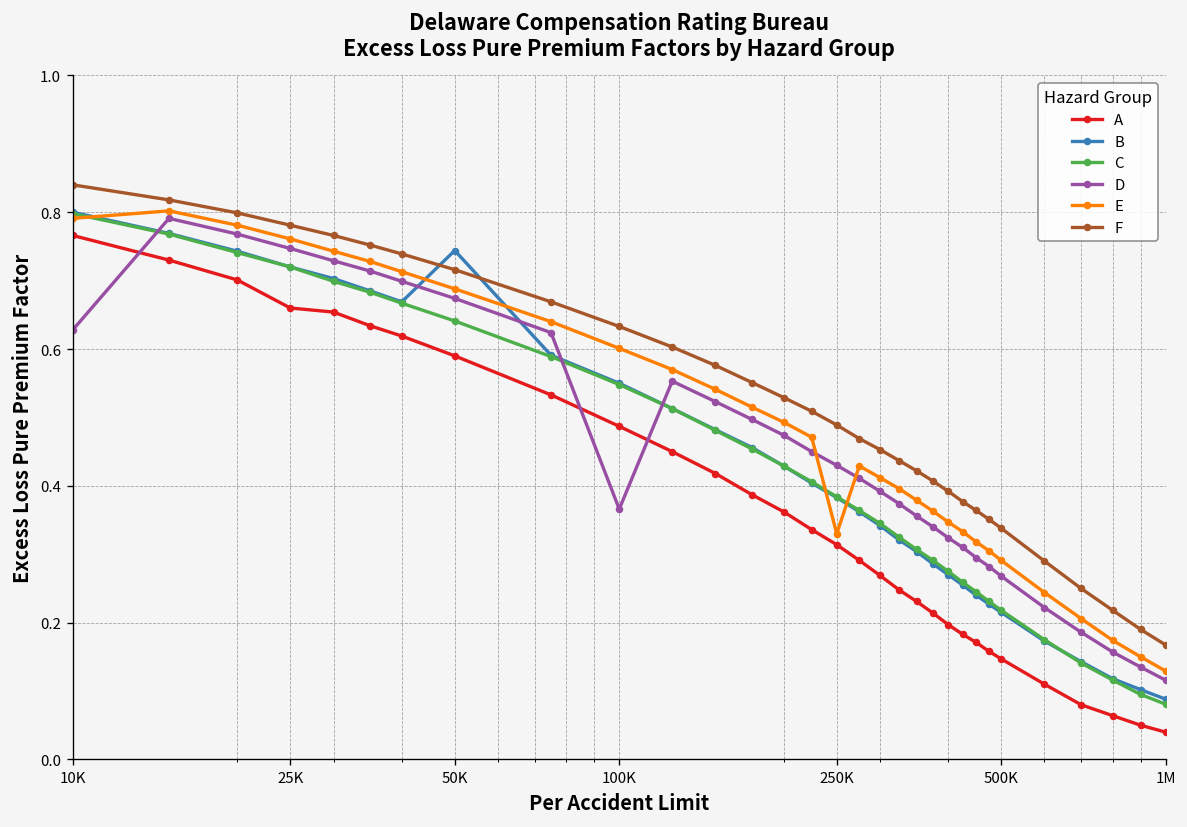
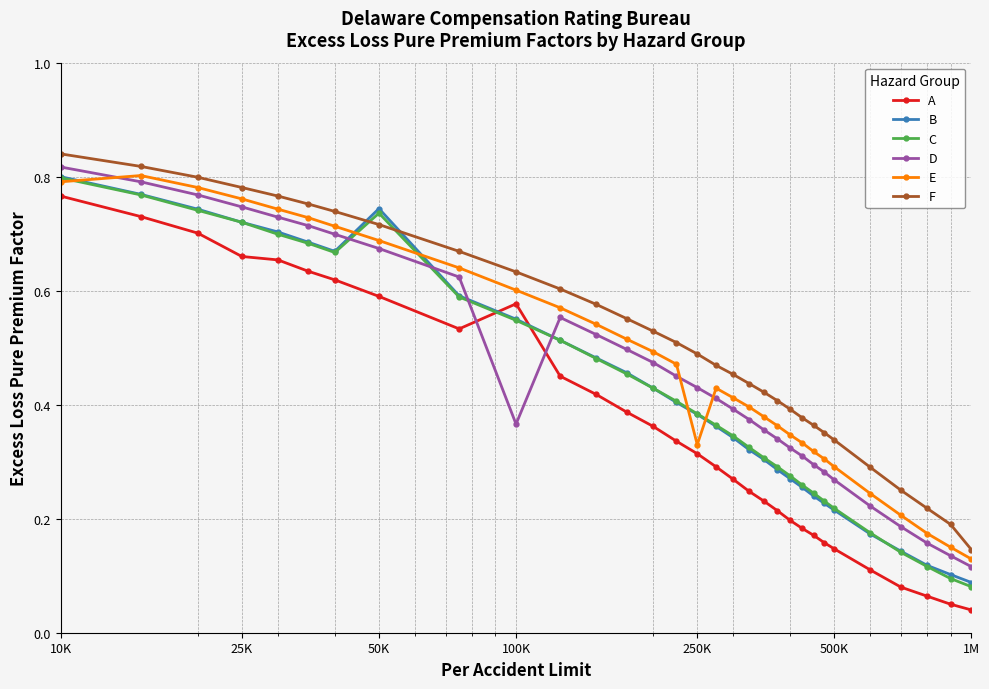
D, 10K: 0.63 -> 0.82
C, 50K: 0.64 -> 0.74
A, 100K: 0.49 -> 0.58
F, 1M: 0.17 -> 0.15
